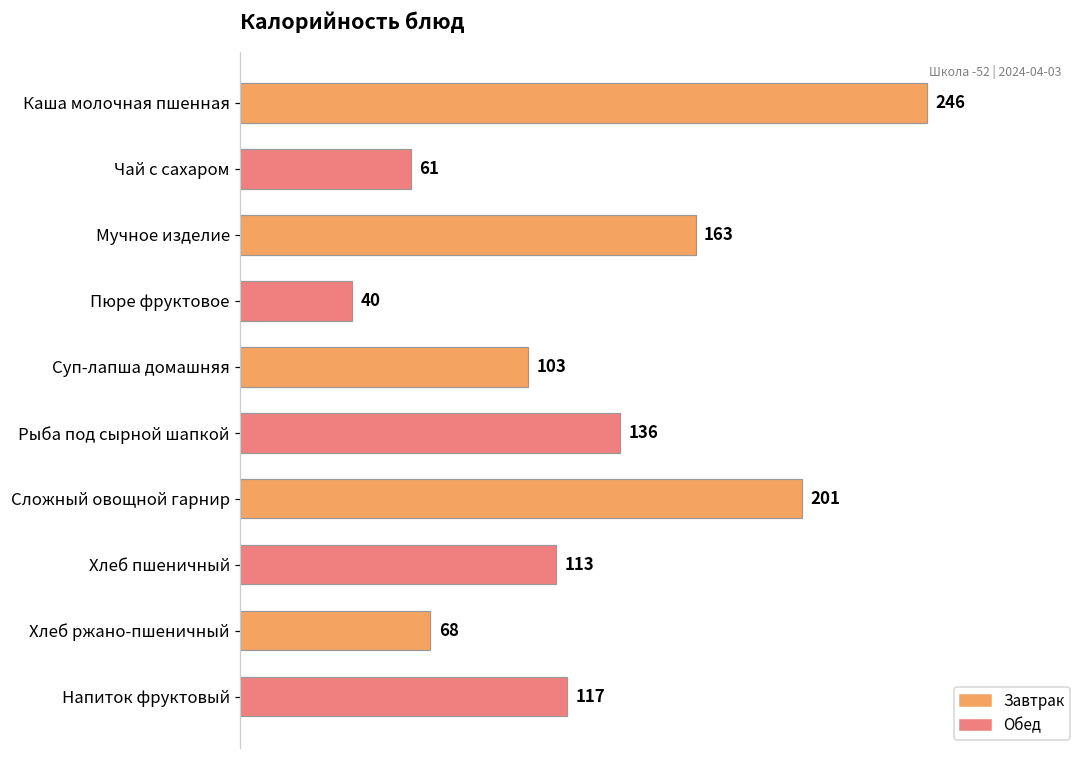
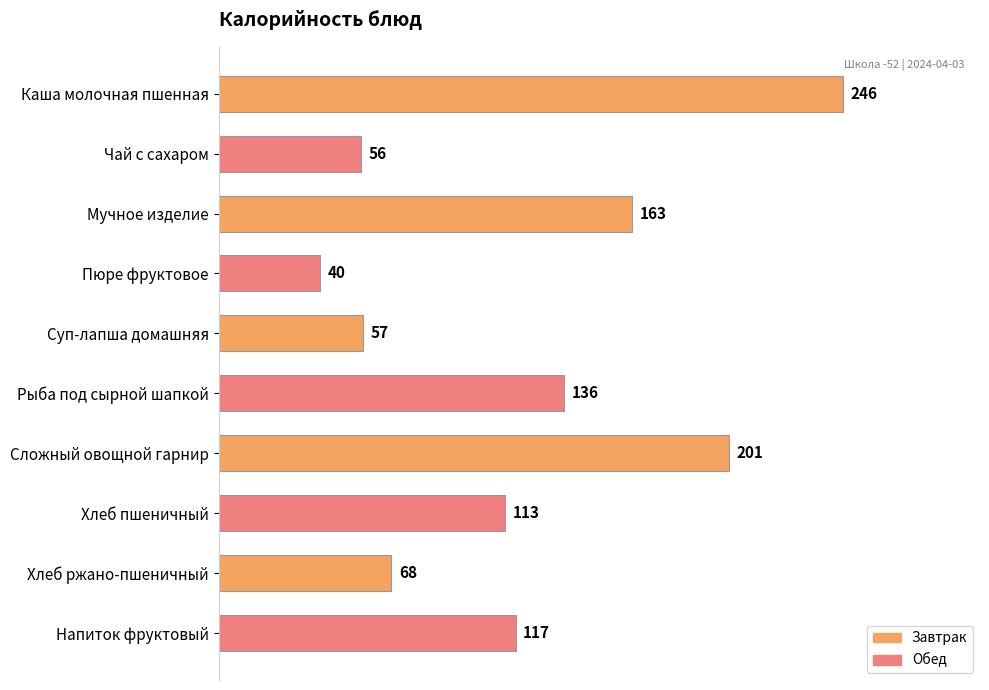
Чай с сахаром: 61 -> 56
Суп-лапша домашняя: 103 -> 57
